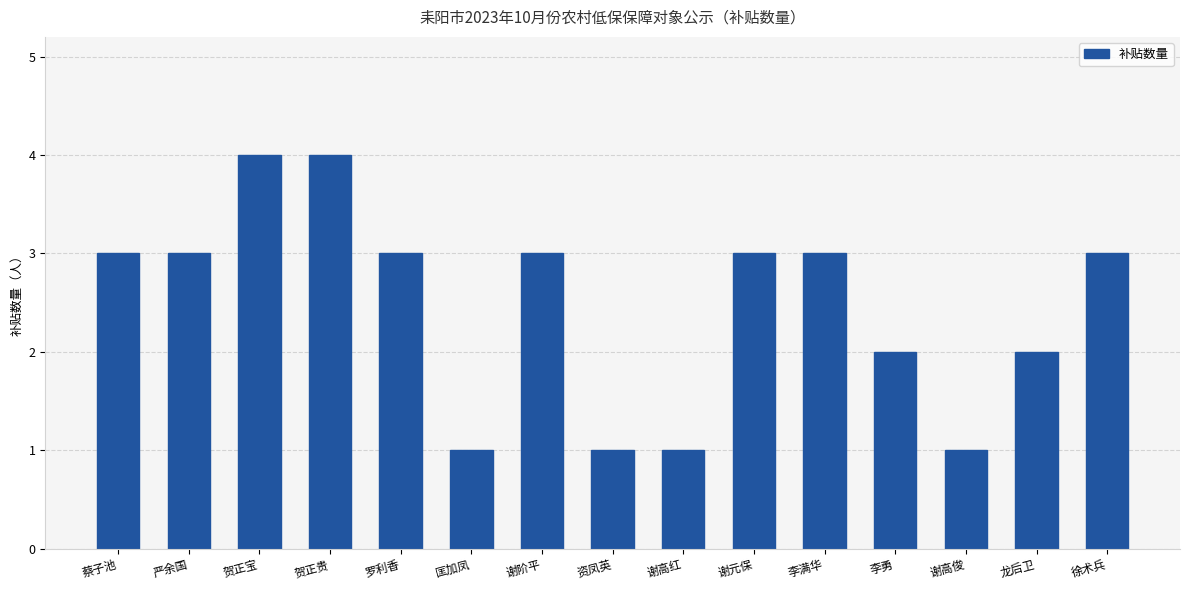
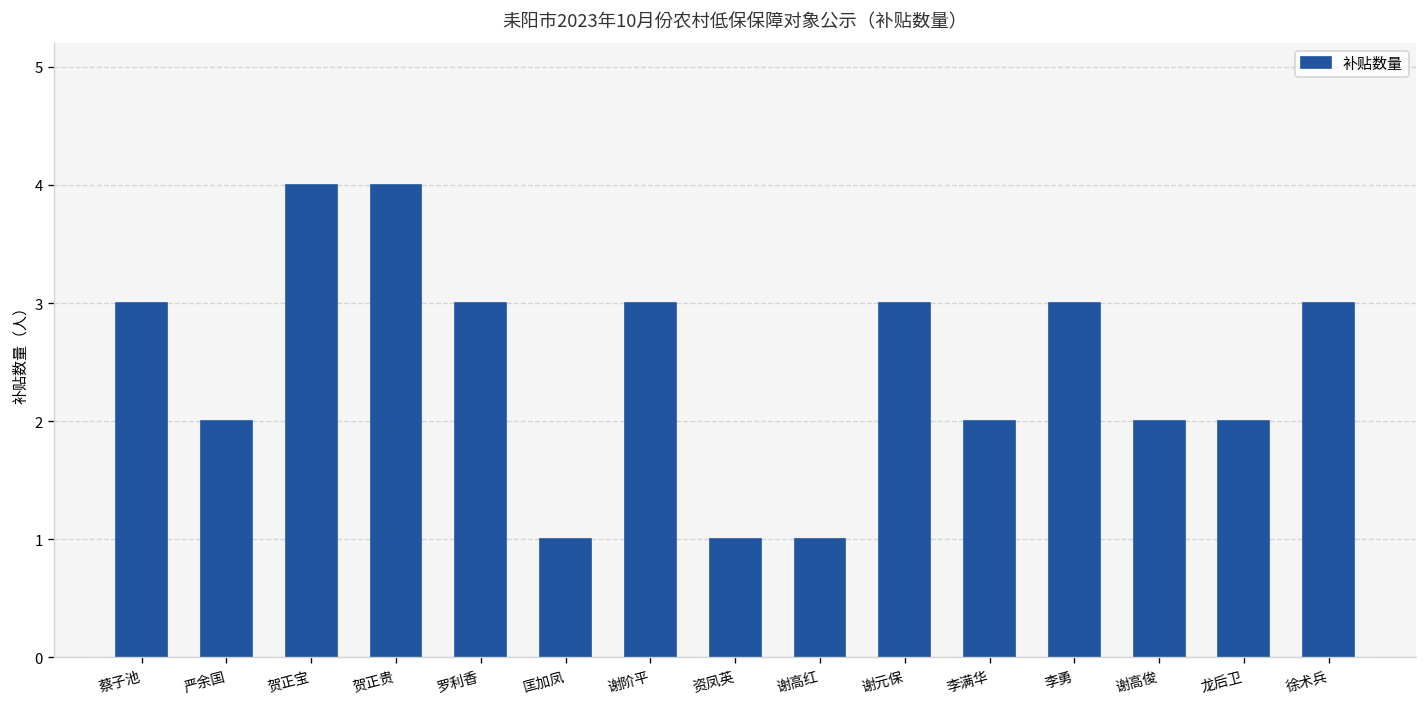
严余国: 3 -> 2
李满华: 3 -> 2
李勇: 2 -> 3
谢高俊: 1 -> 2
